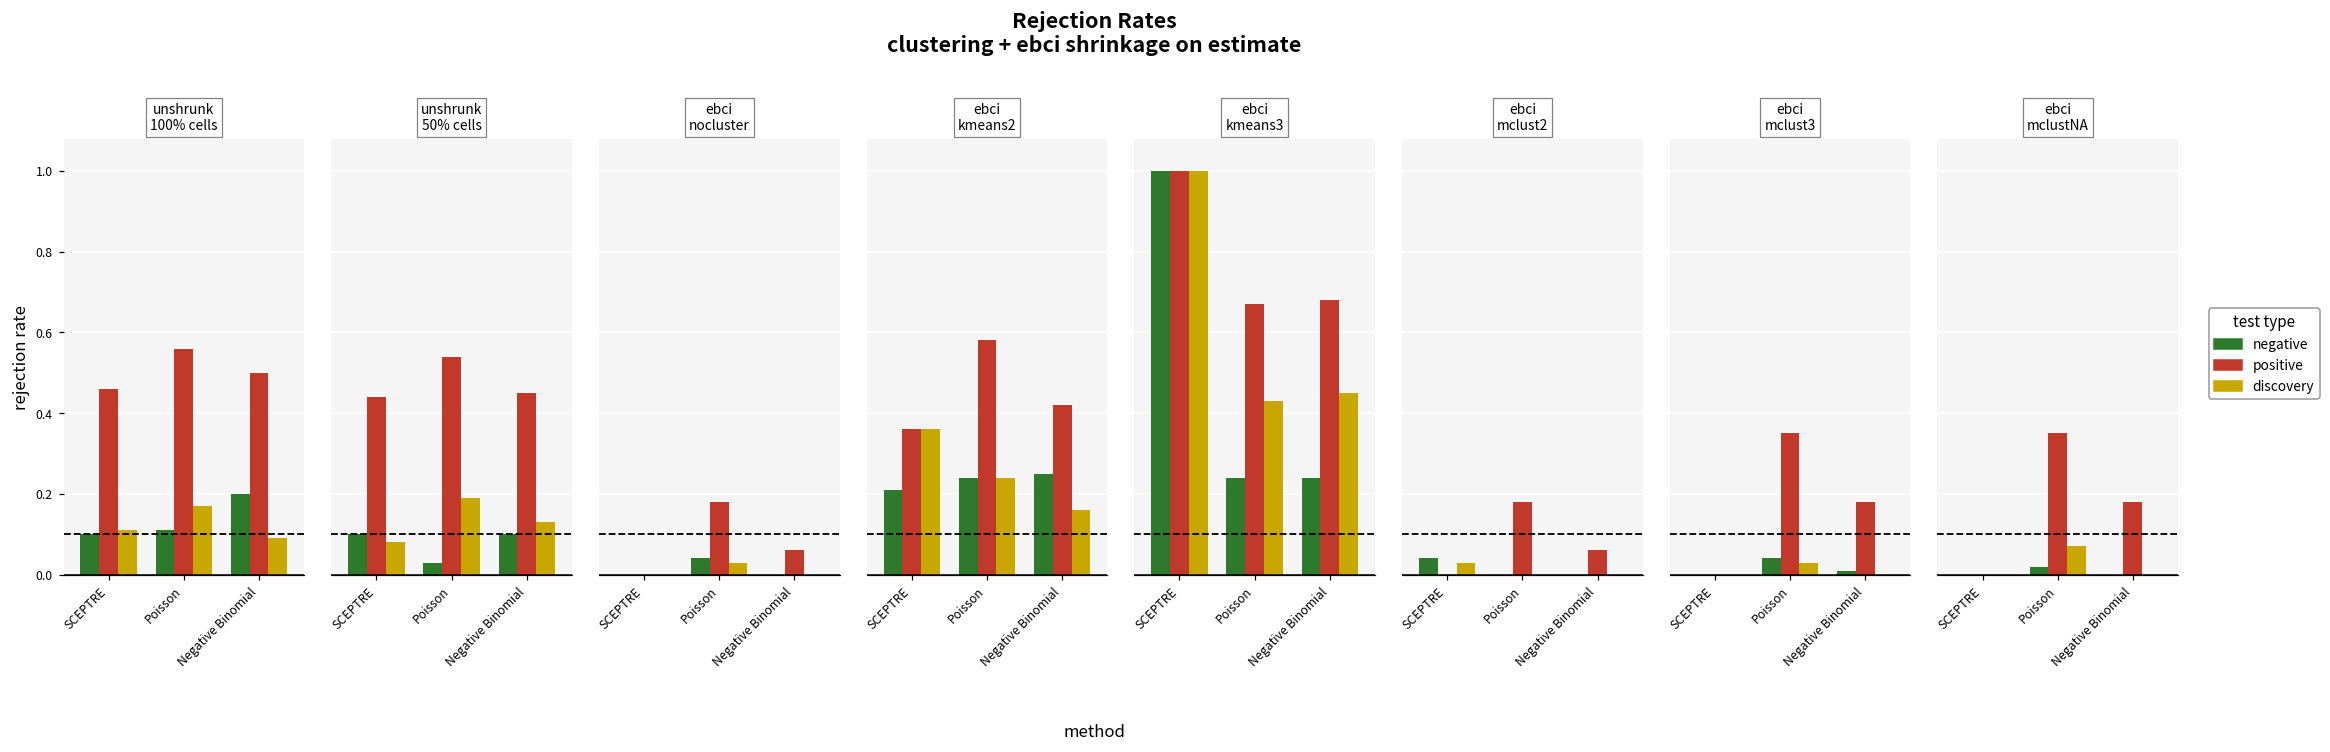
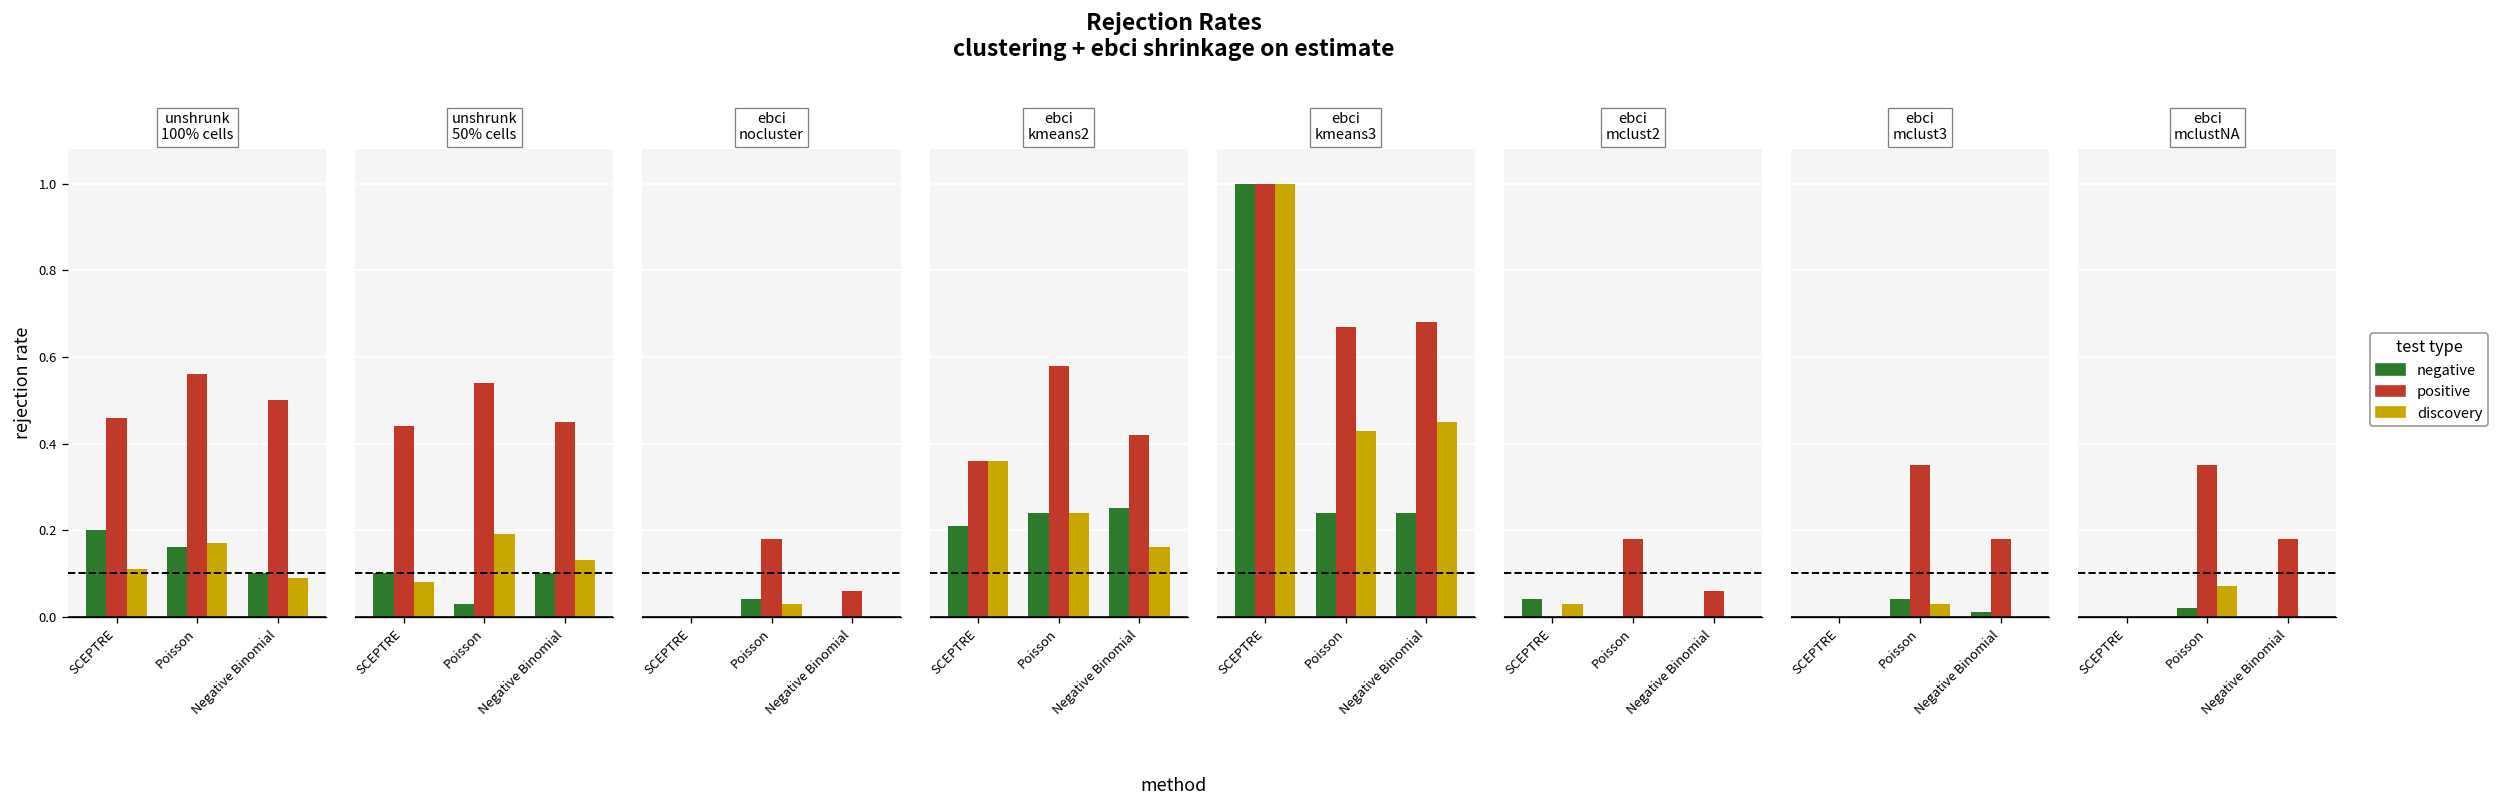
unshrunk 100% cells, negative, SCEPTRE: 0.1 -> 0.2
unshrunk 100% cells, negative, Poisson: 0.11 -> 0.16
unshrunk 100% cells, negative, Negative Binomial: 0.2 -> 0.1
